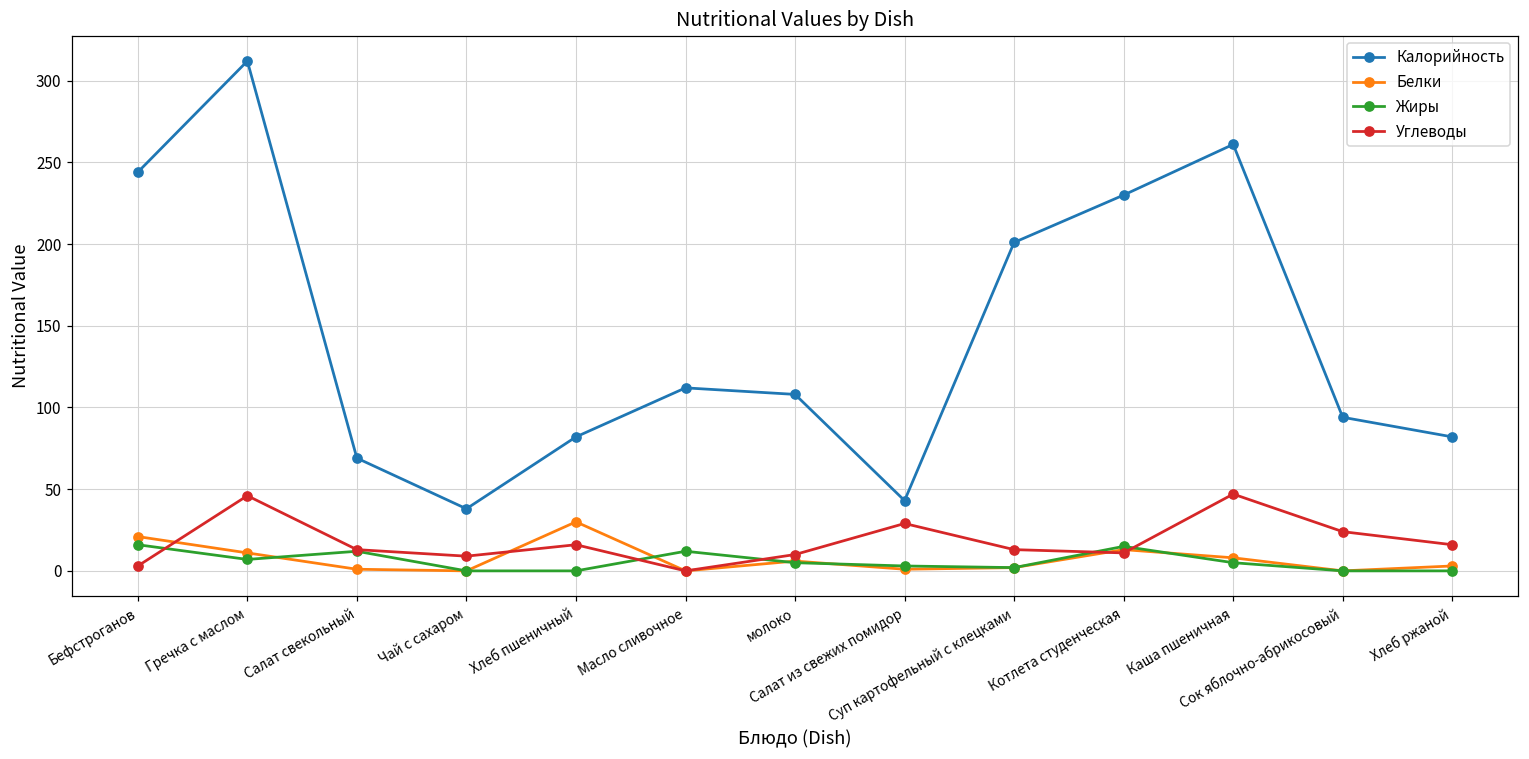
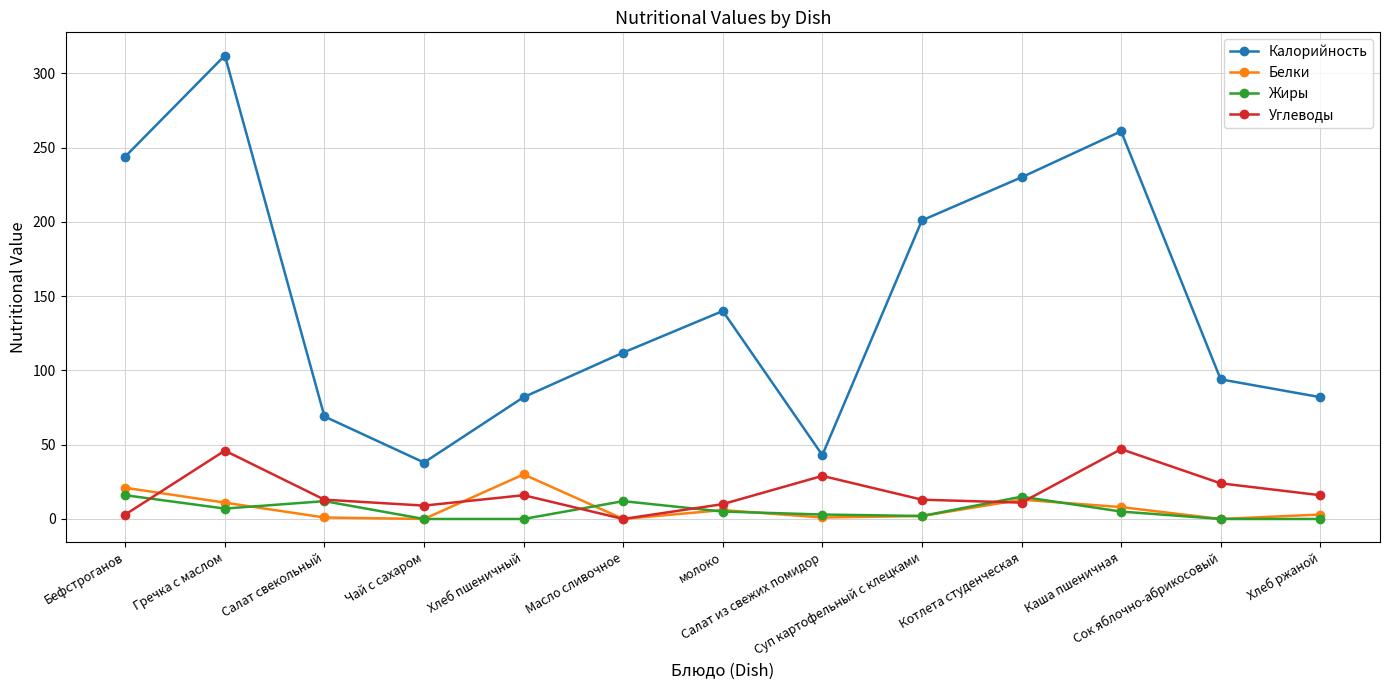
Калорийность, молоко: 108 -> 140
